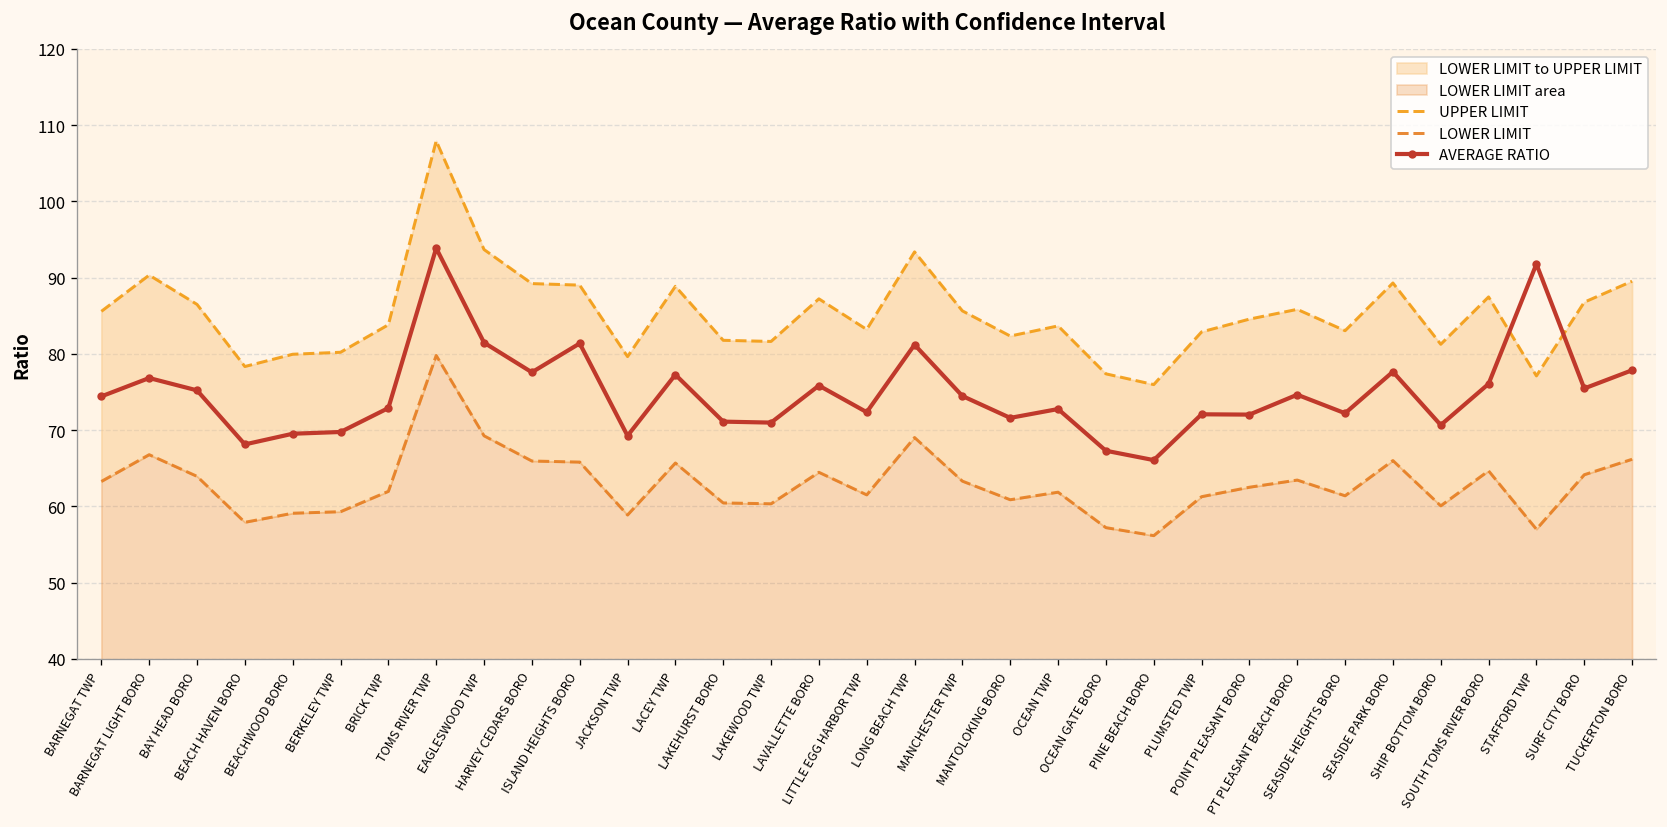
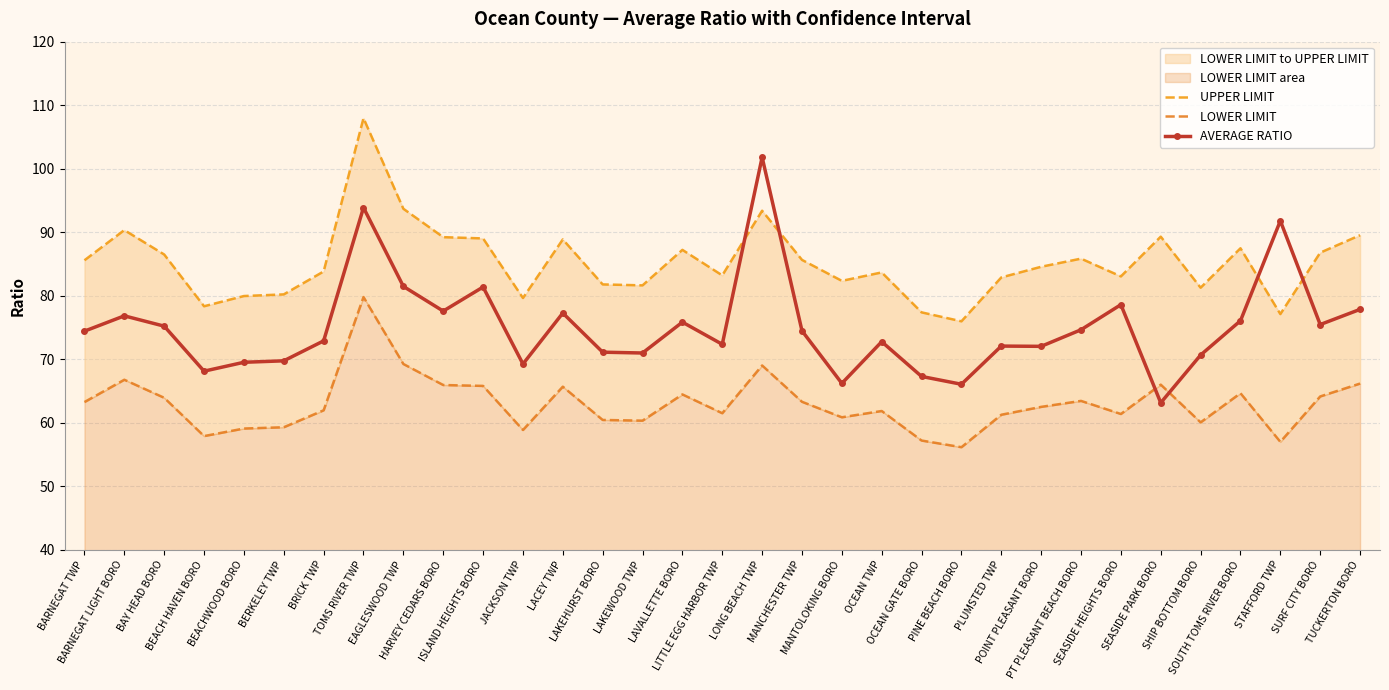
AVERAGE RATIO, LONG BEACH TWP: 81 -> 102
AVERAGE RATIO, MANTOLOKING BORO: 72 -> 66
AVERAGE RATIO, SEASIDE HEIGHTS BORO: 72 -> 79
AVERAGE RATIO, SEASIDE PARK BORO: 78 -> 63
